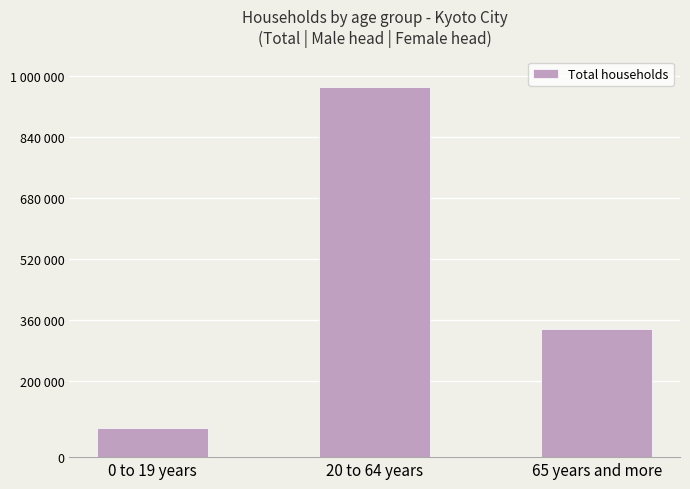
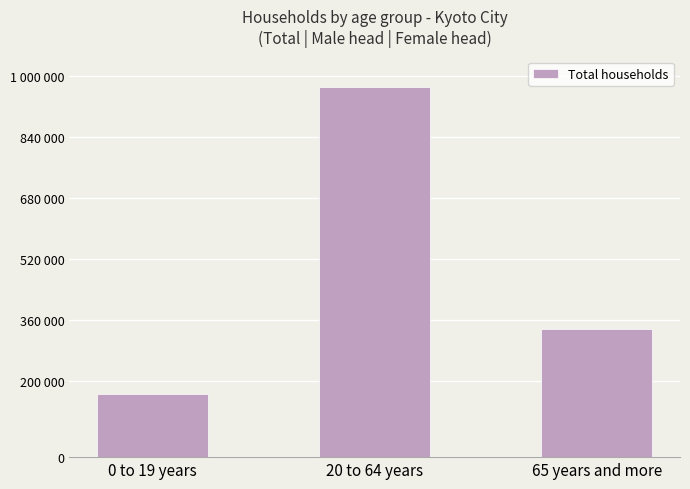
0 to 19 years: 80000 -> 170000
